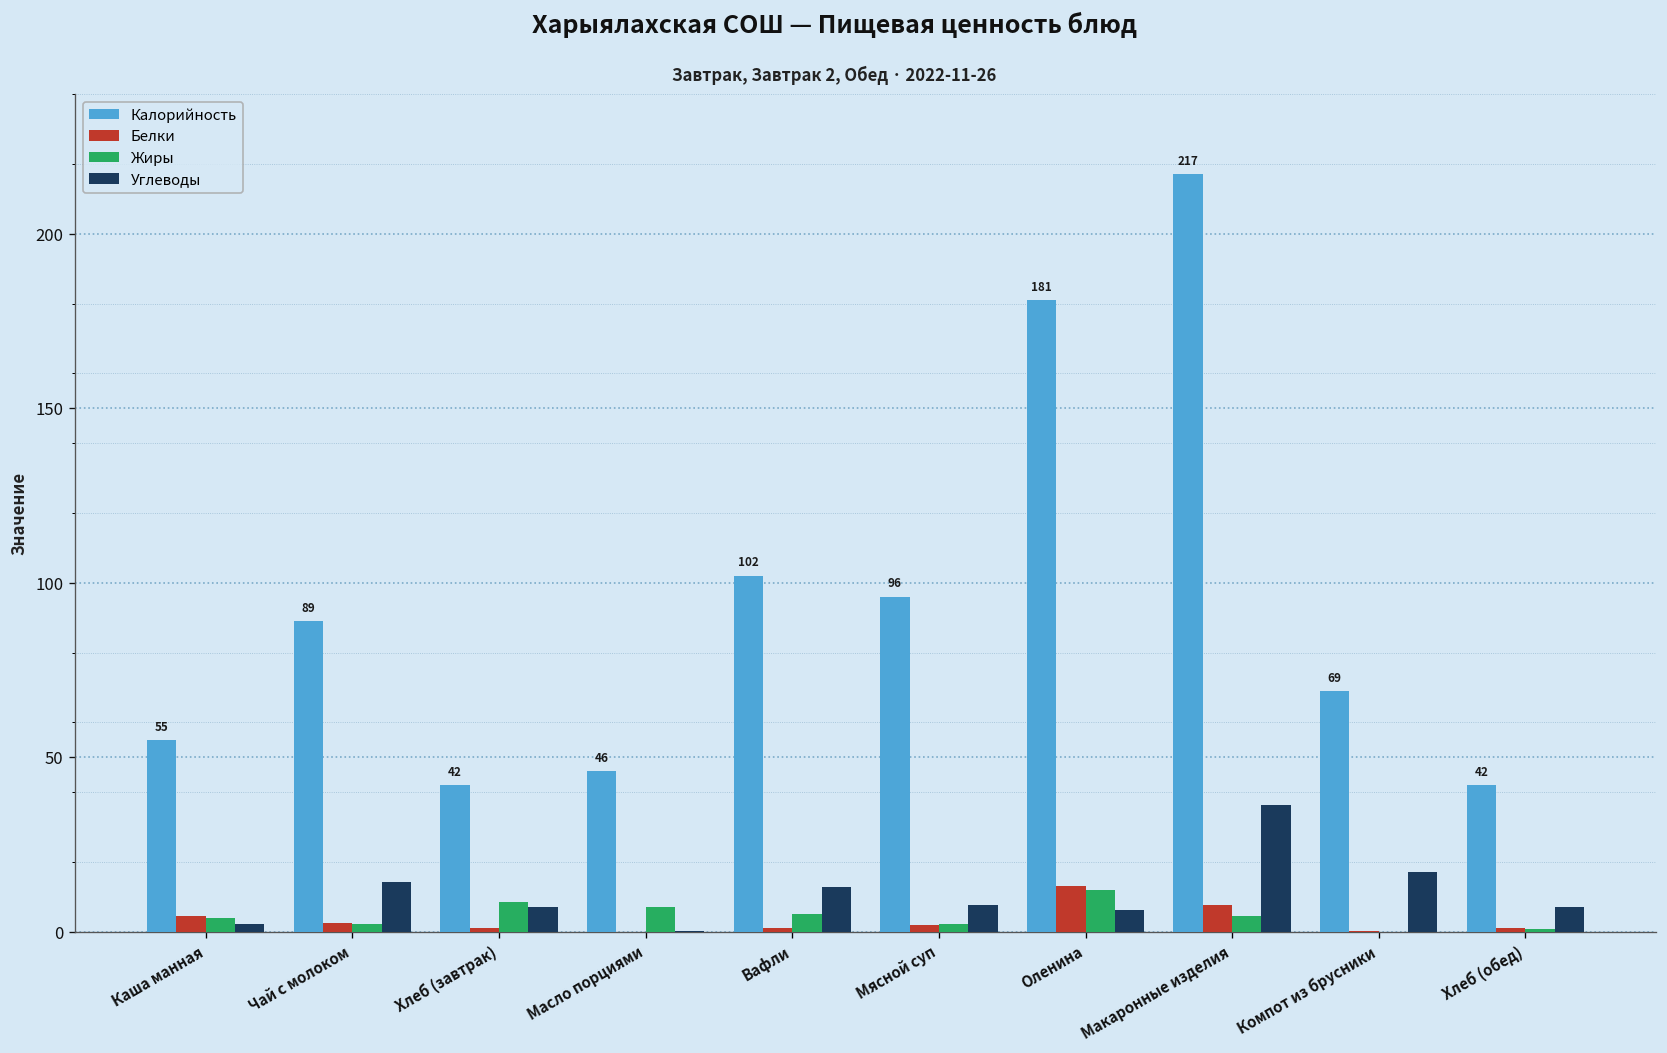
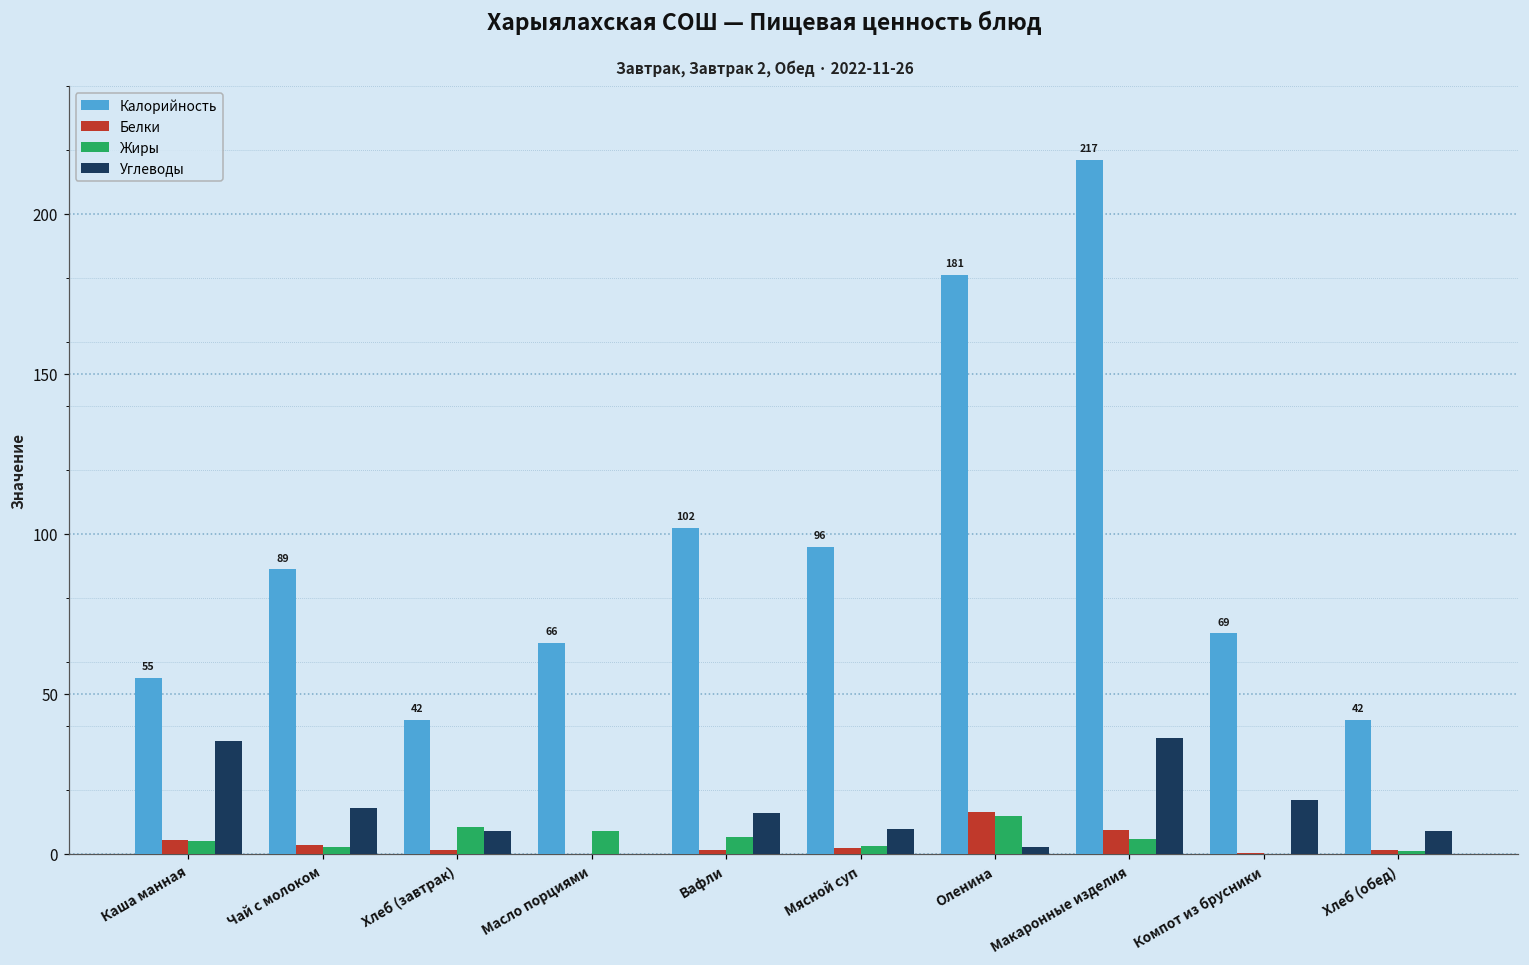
Углеводы, Каша манная: 2 -> 35
Калорийность, Масло порциями: 46 -> 66
Углеводы, Оленина: 6 -> 2
